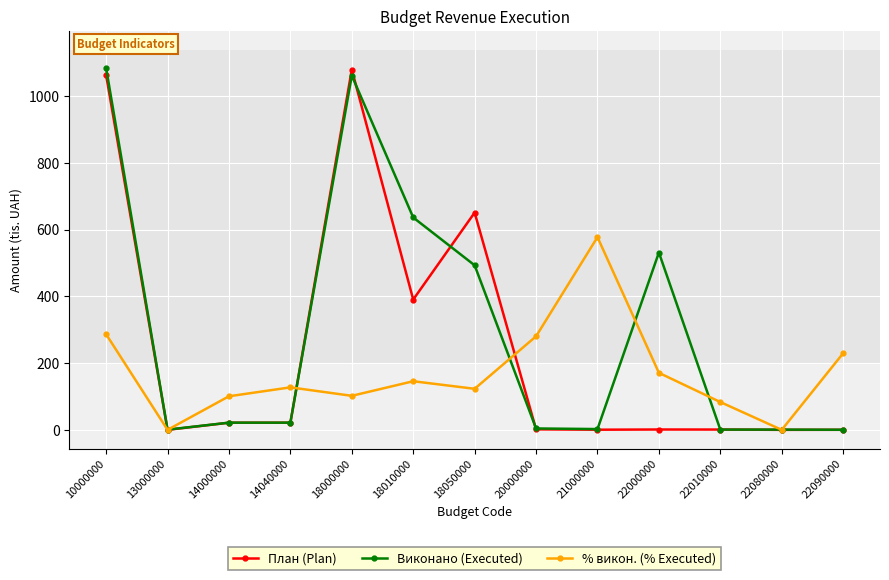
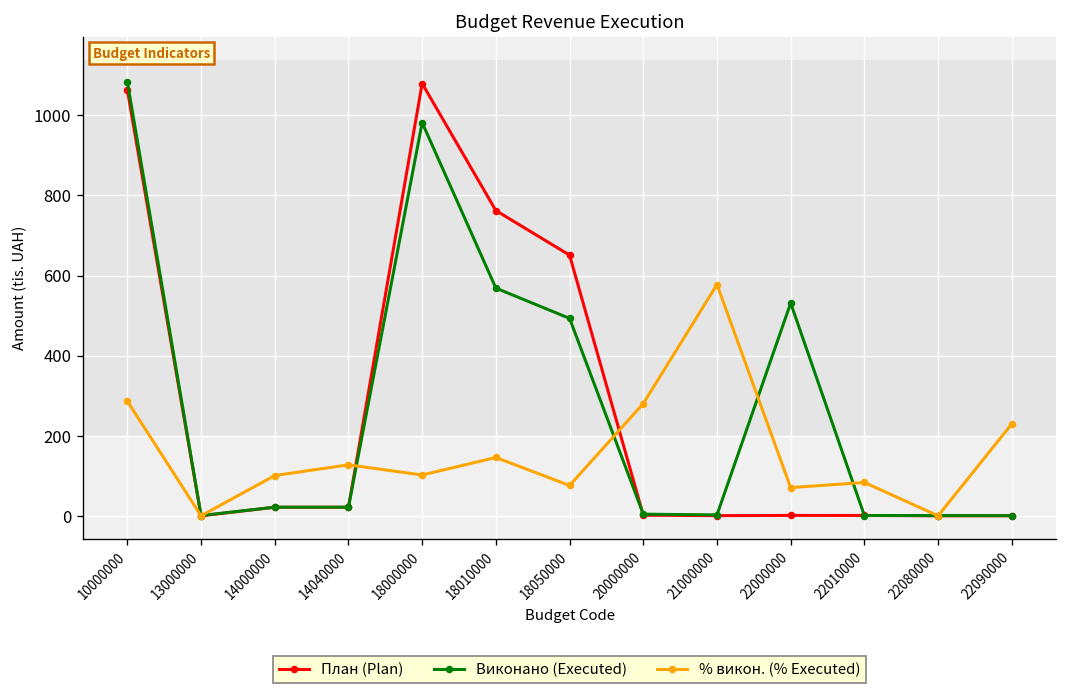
Виконано (Executed), 18000000: 1060 -> 980
План (Plan), 18010000: 390 -> 760
Виконано (Executed), 18010000: 640 -> 570
% викон. (% Executed), 18050000: 120 -> 80
% викон. (% Executed), 22000000: 170 -> 70
